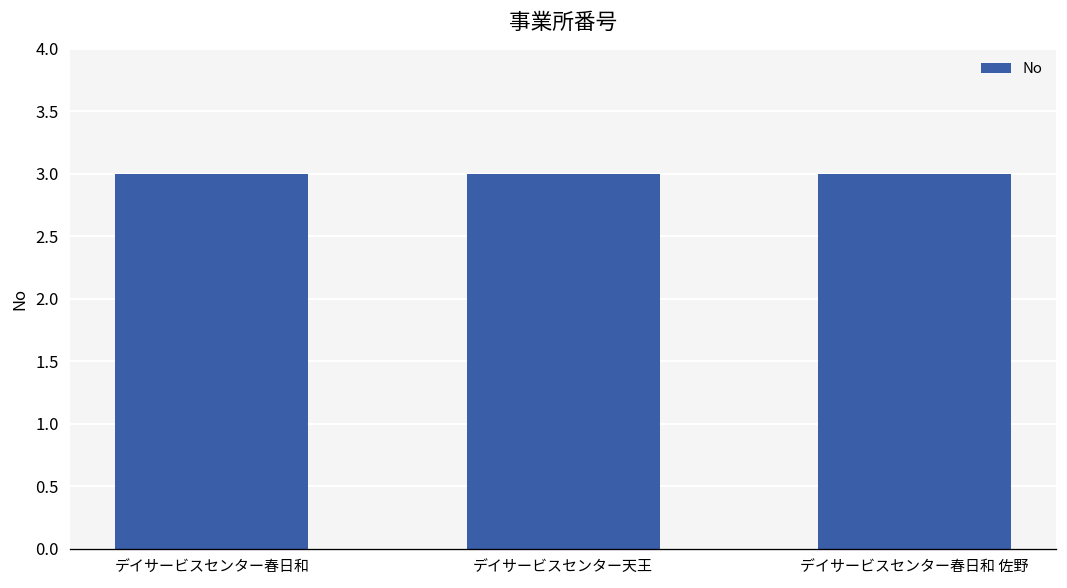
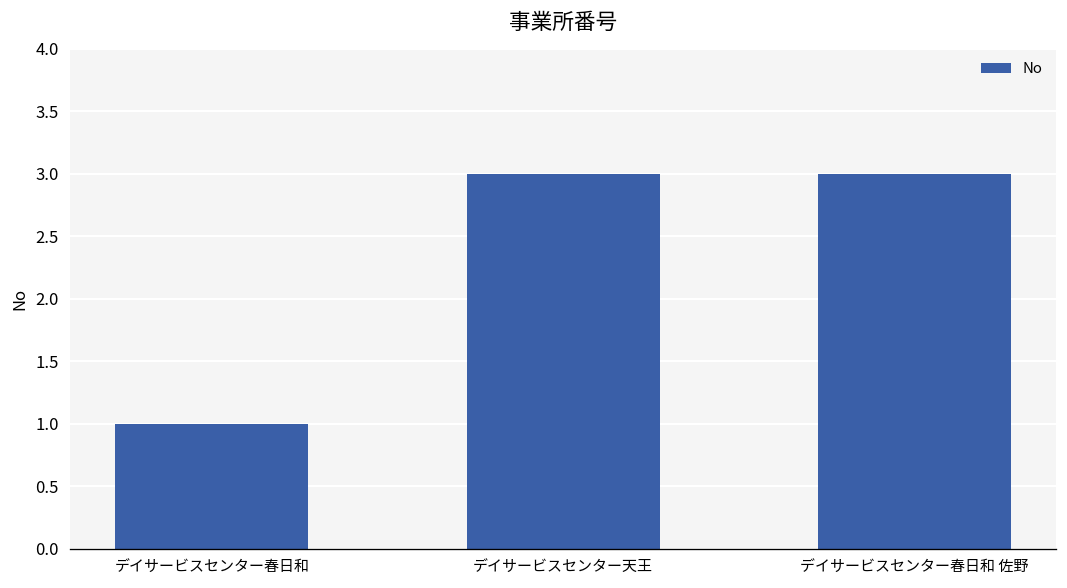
デイサービスセンター春日和: 3 -> 1
